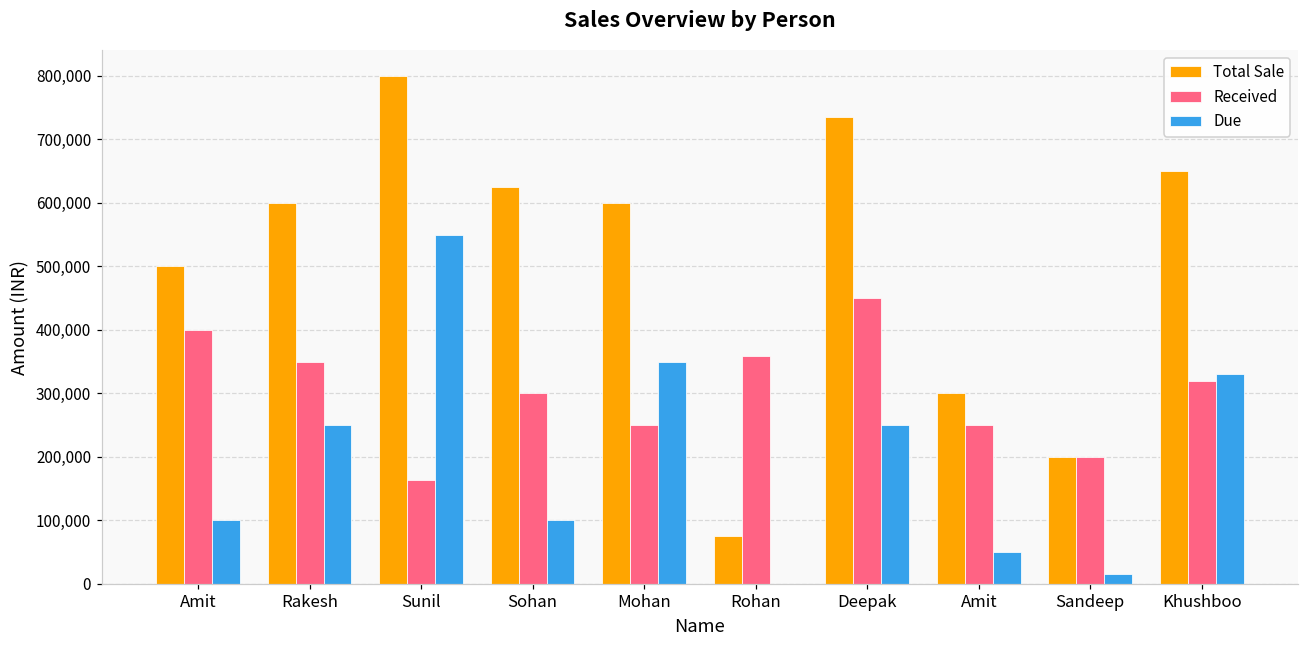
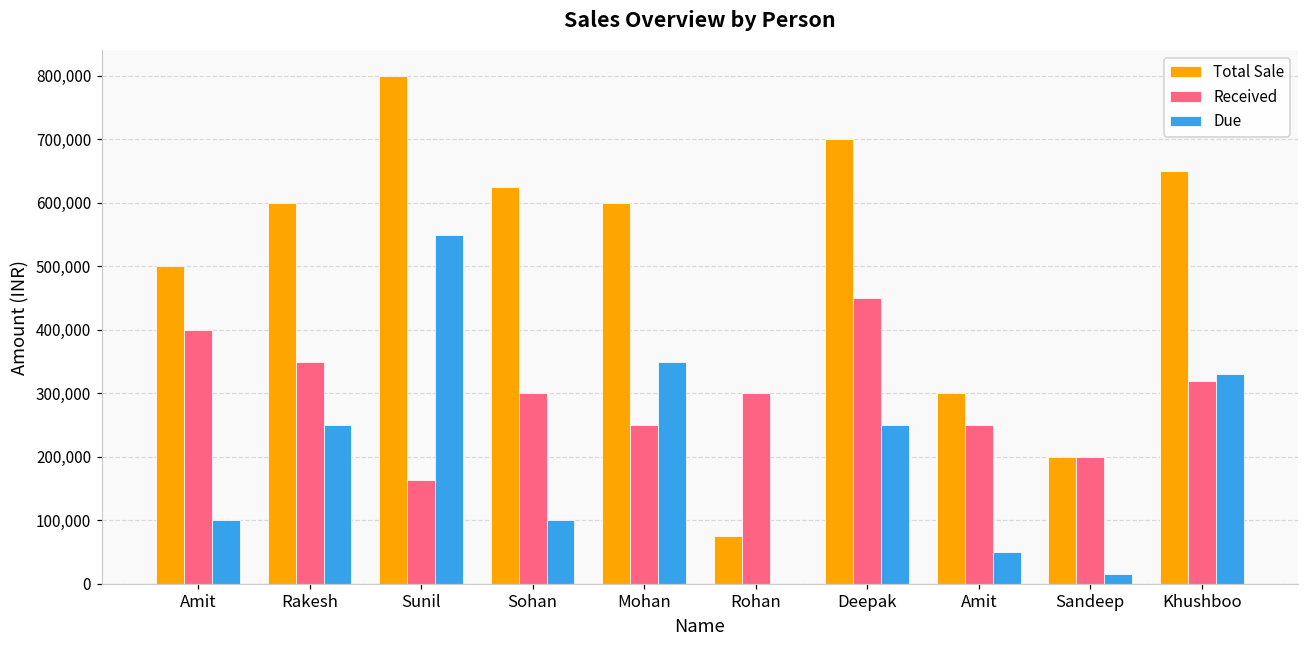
Received, Rohan: 360,000 -> 300,000
Total Sale, Deepak: 730,000 -> 700,000
